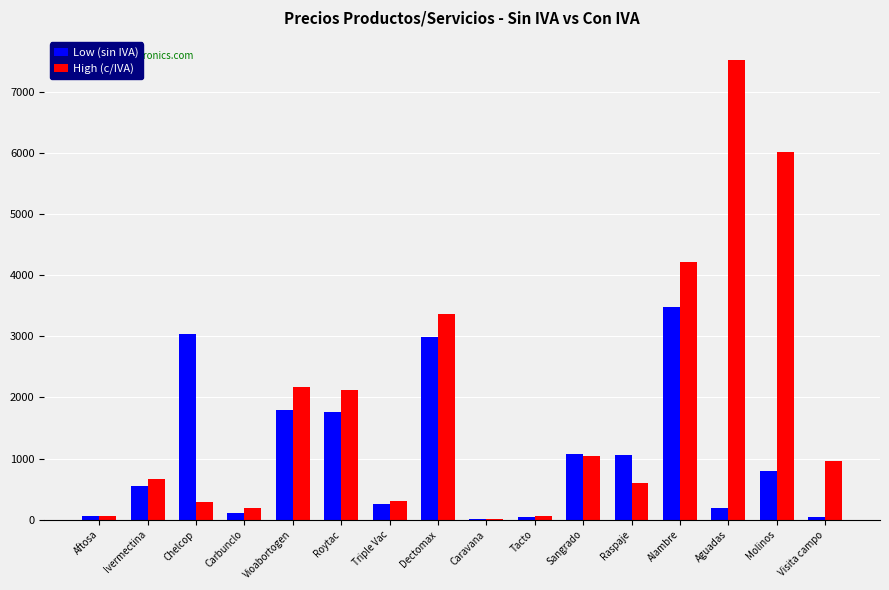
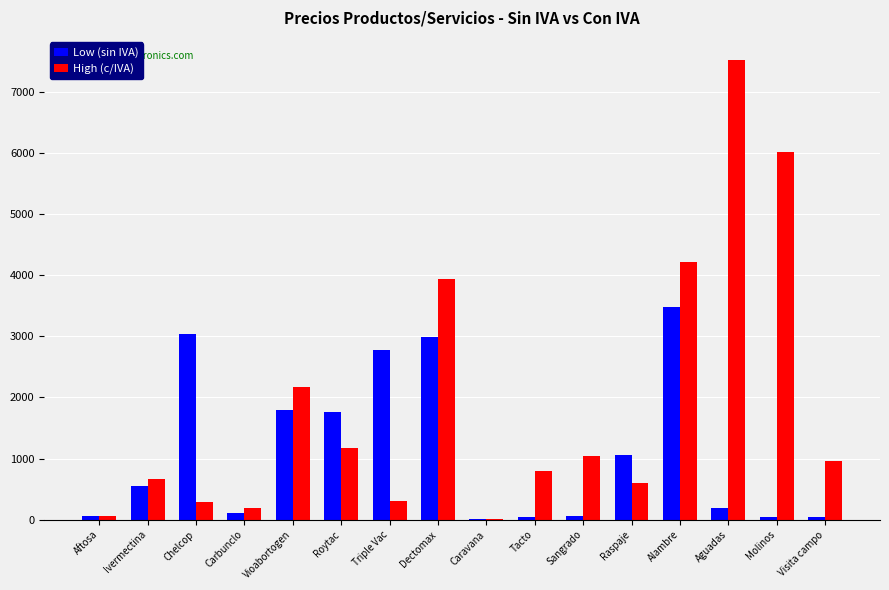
High (c/IVA), Roytac: 2100 -> 1200
Low (sin IVA), Triple Vac: 300 -> 2800
High (c/IVA), Dectomax: 3400 -> 3900
High (c/IVA), Tacto: 100 -> 800
Low (sin IVA), Sangrado: 1100 -> 100
Low (sin IVA), Molinos: 800 -> 0
